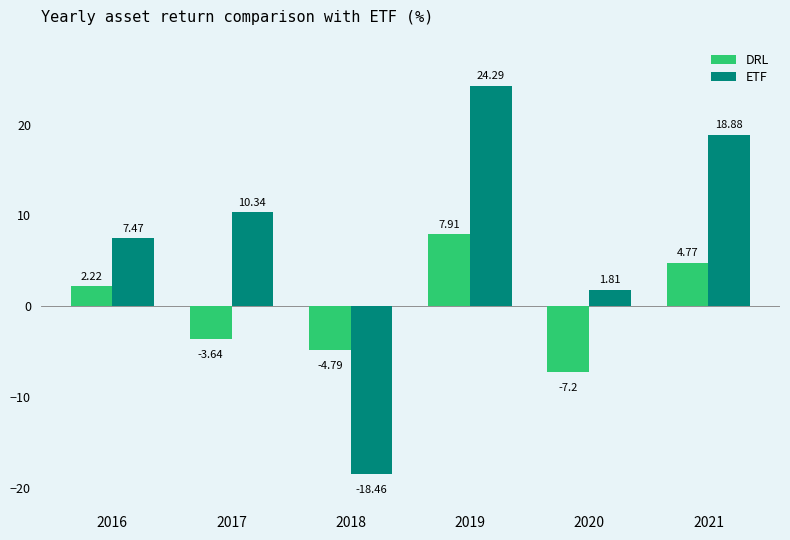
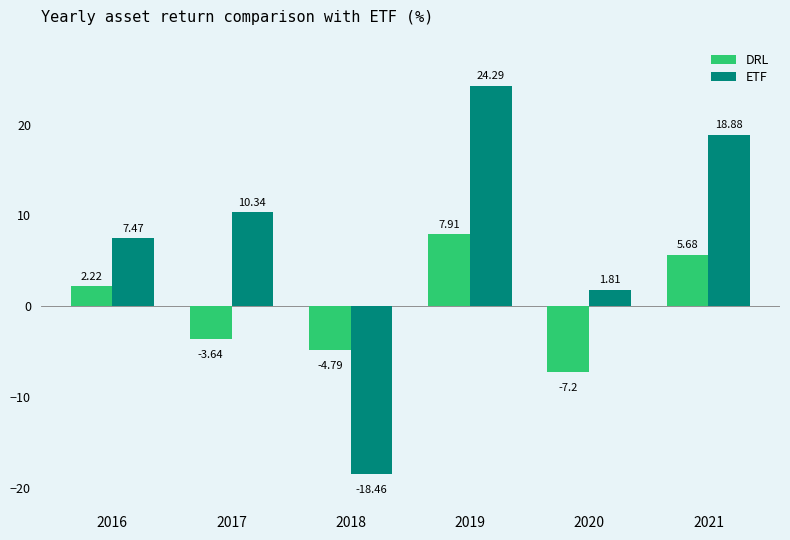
DRL, 2021: 4.77 -> 5.68
